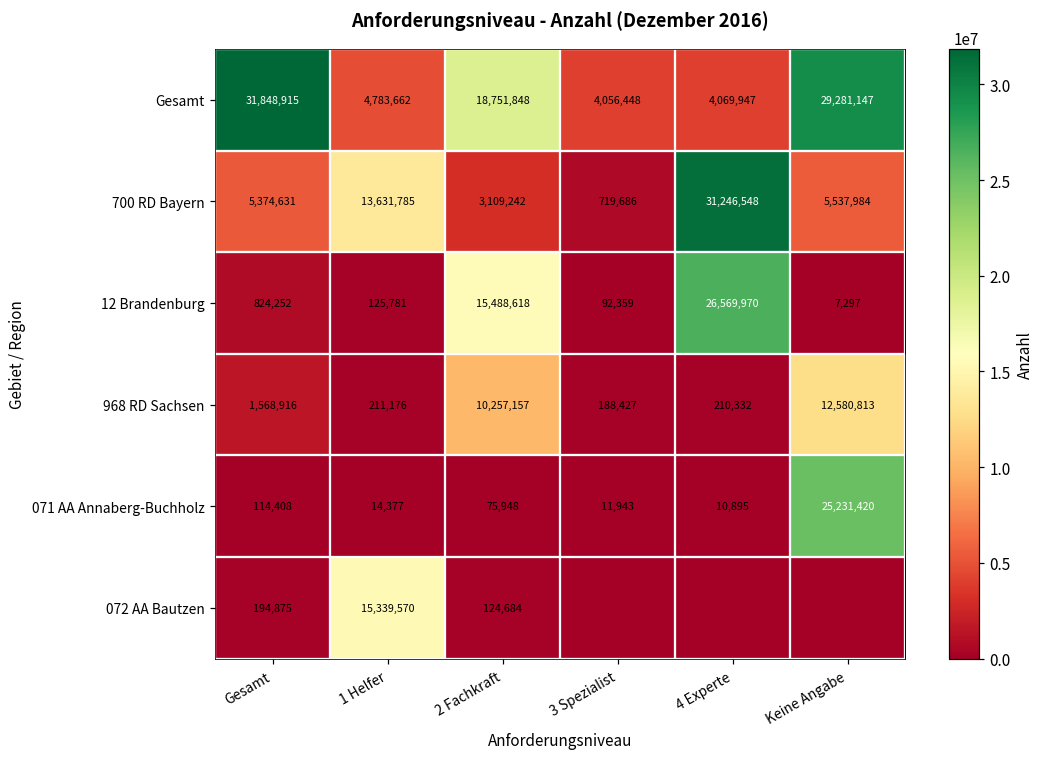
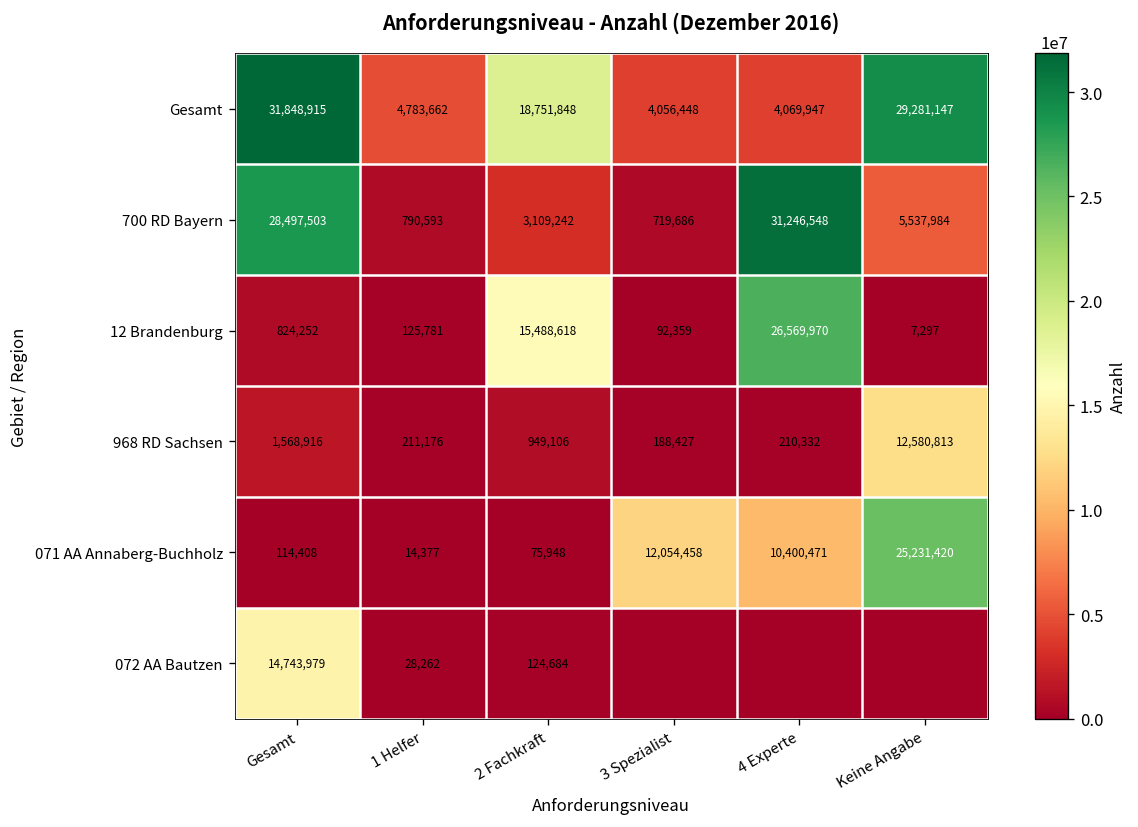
700 RD Bayern, Gesamt: 5,374,631 -> 28,497,503
700 RD Bayern, 1 Helfer: 13,631,785 -> 790,593
968 RD Sachsen, 2 Fachkraft: 10,257,157 -> 949,106
071 AA Annaberg-Buchholz, 3 Spezialist: 11,943 -> 12,054,458
071 AA Annaberg-Buchholz, 4 Experte: 10,895 -> 10,400,471
072 AA Bautzen, Gesamt: 194,875 -> 14,743,979
072 AA Bautzen, 1 Helfer: 15,339,570 -> 28,262
